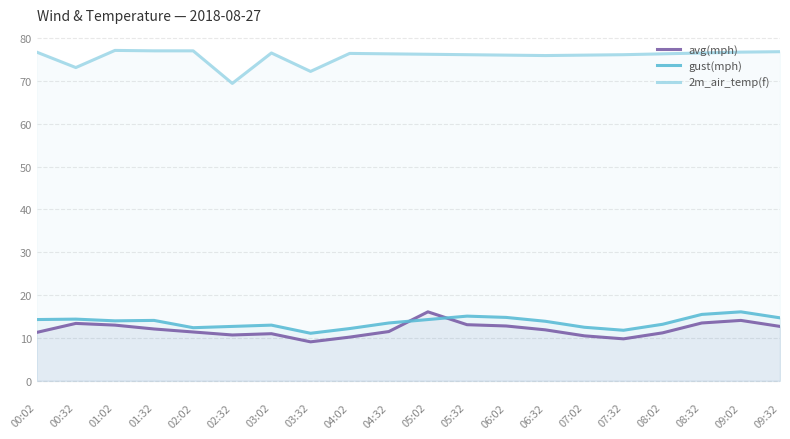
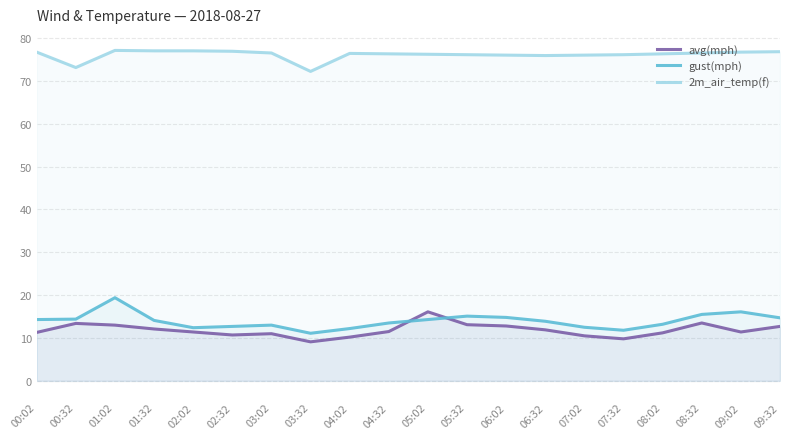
gust(mph), 01:02: 14 -> 19
2m_air_temp(f), 02:32: 69 -> 77
avg(mph), 09:02: 14 -> 11
